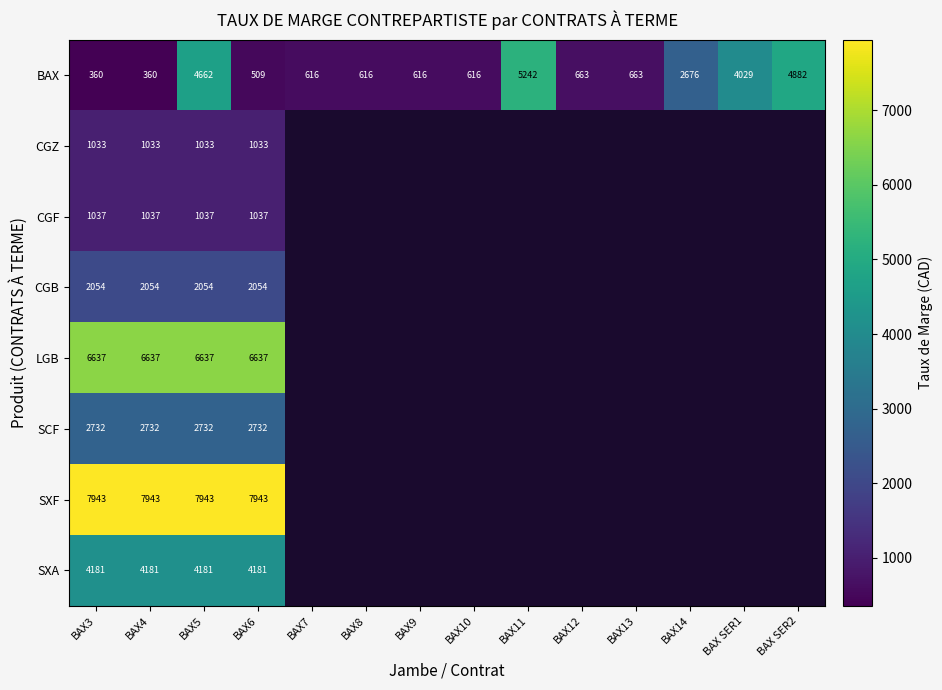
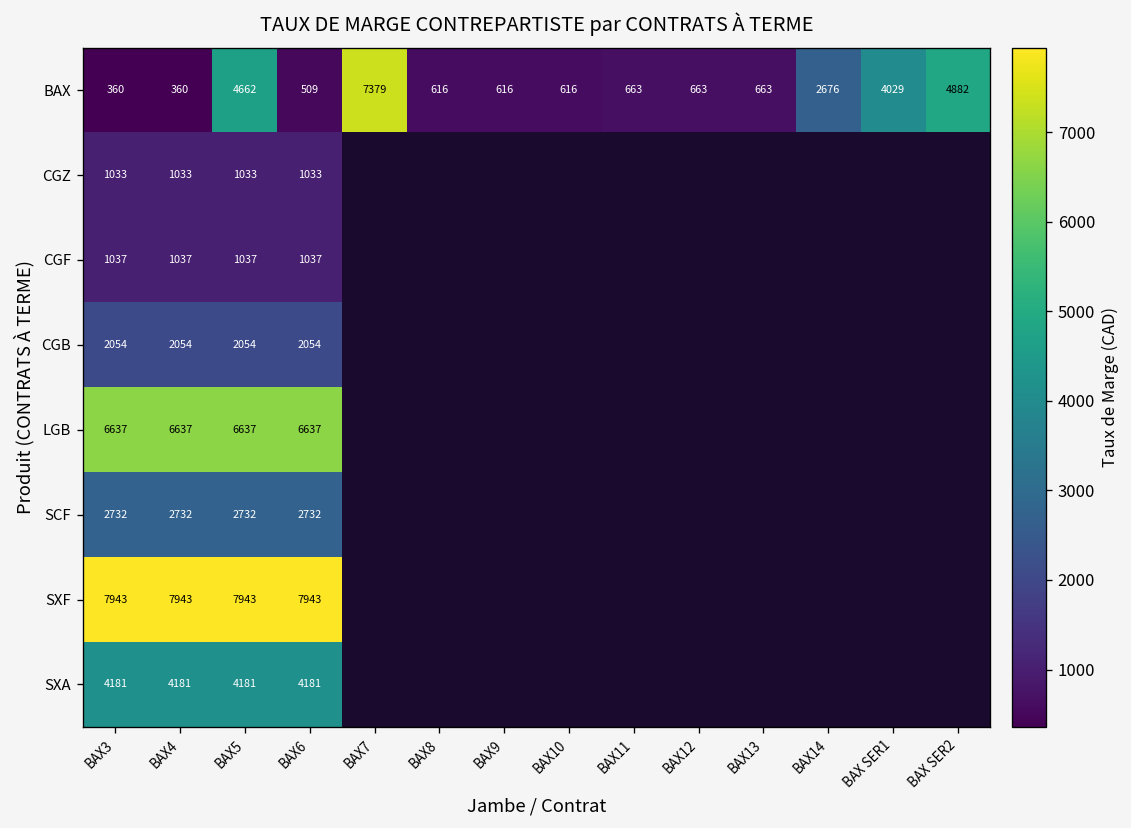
BAX, BAX7: 616 -> 7379
BAX, BAX11: 5242 -> 663
